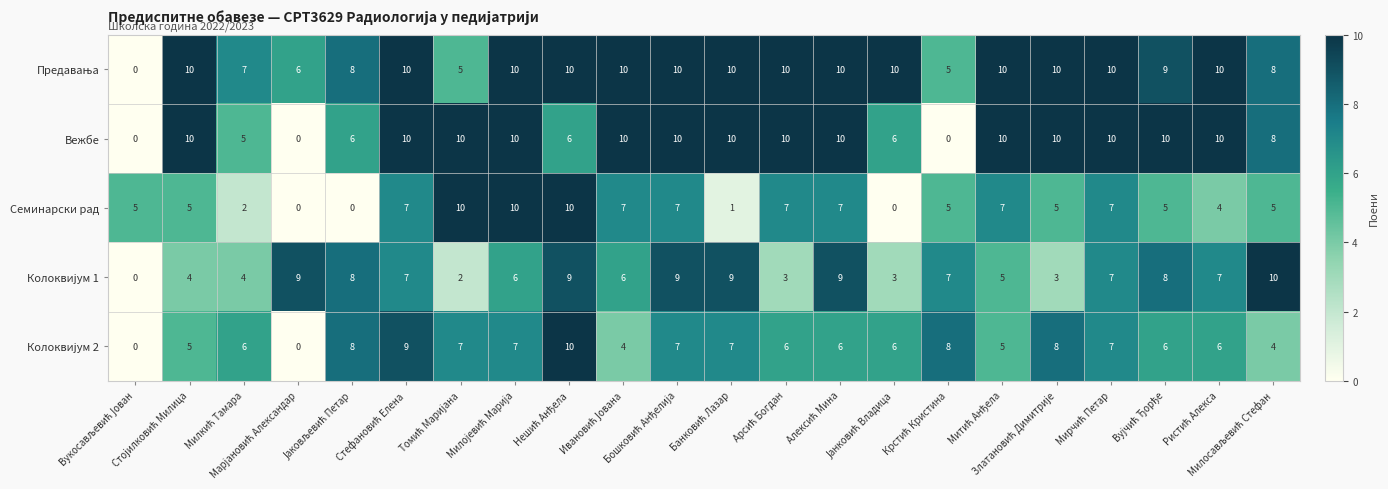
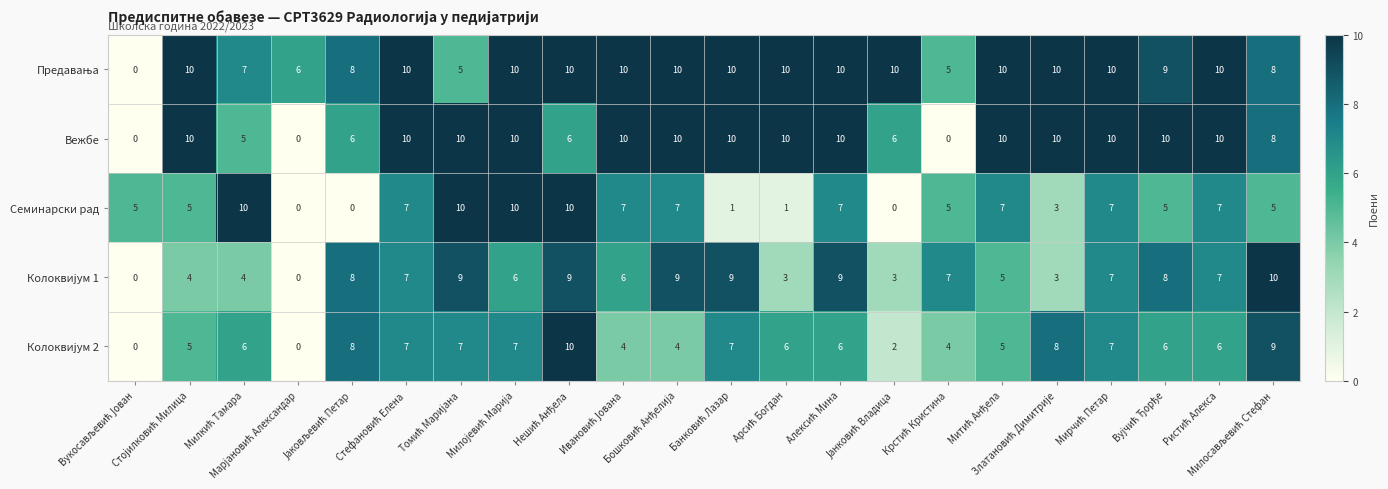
Семинарски рад, Милкић Тамара: 2 -> 10
Семинарски рад, Арсић Богдан: 7 -> 1
Семинарски рад, Златановић Димитрије: 5 -> 3
Семинарски рад, Ристић Алекса: 4 -> 7
Колоквијум 1, Марјановић Александар: 9 -> 0
Колоквијум 1, Томић Маријана: 2 -> 9
Колоквијум 2, Стефановић Елена: 9 -> 7
Колоквијум 2, Бошковић Анђелија: 7 -> 4
Колоквијум 2, Јанковић Владица: 6 -> 2
Колоквијум 2, Крстић Кристина: 8 -> 4
Колоквијум 2, Милосављевић Стефан: 4 -> 9
